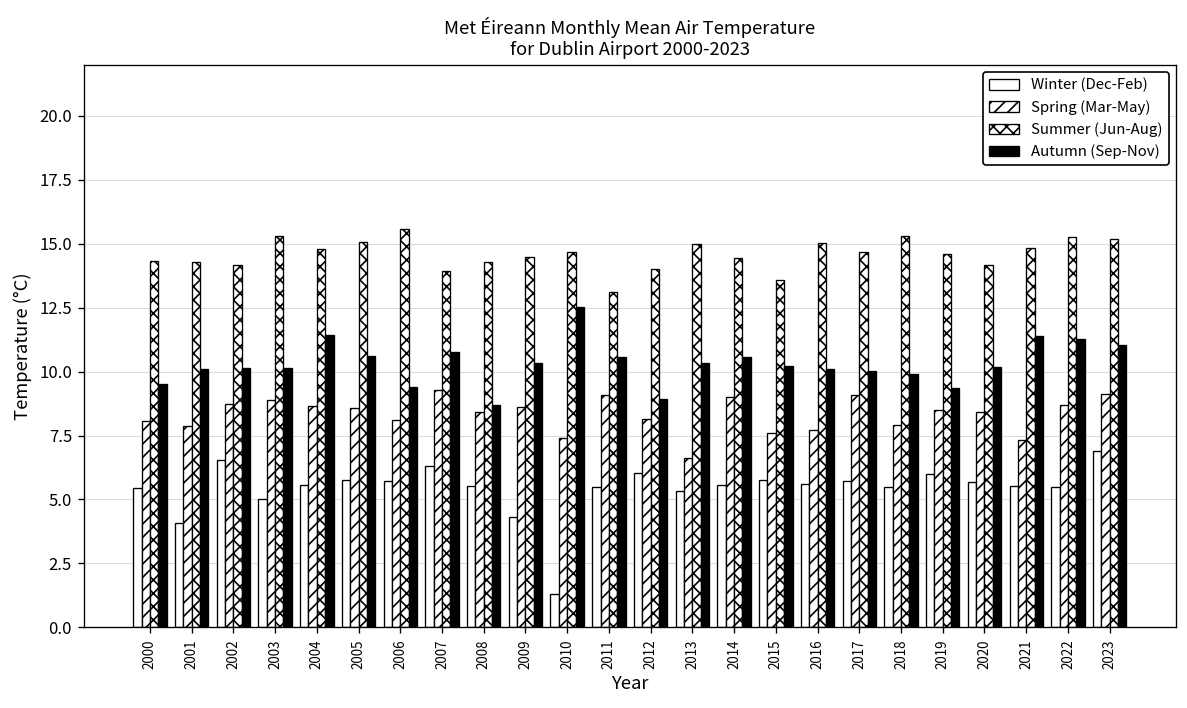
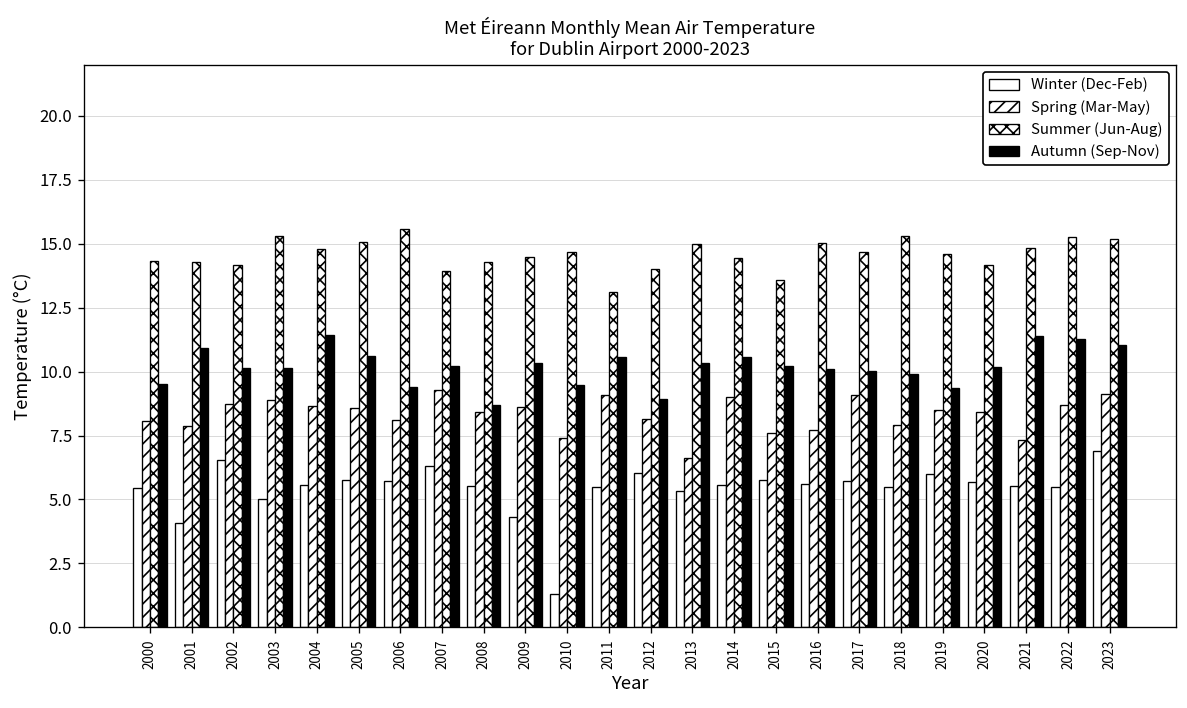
Autumn (Sep-Nov), 2001: 10.1 -> 10.9
Autumn (Sep-Nov), 2007: 10.8 -> 10.2
Autumn (Sep-Nov), 2010: 12.5 -> 9.5
